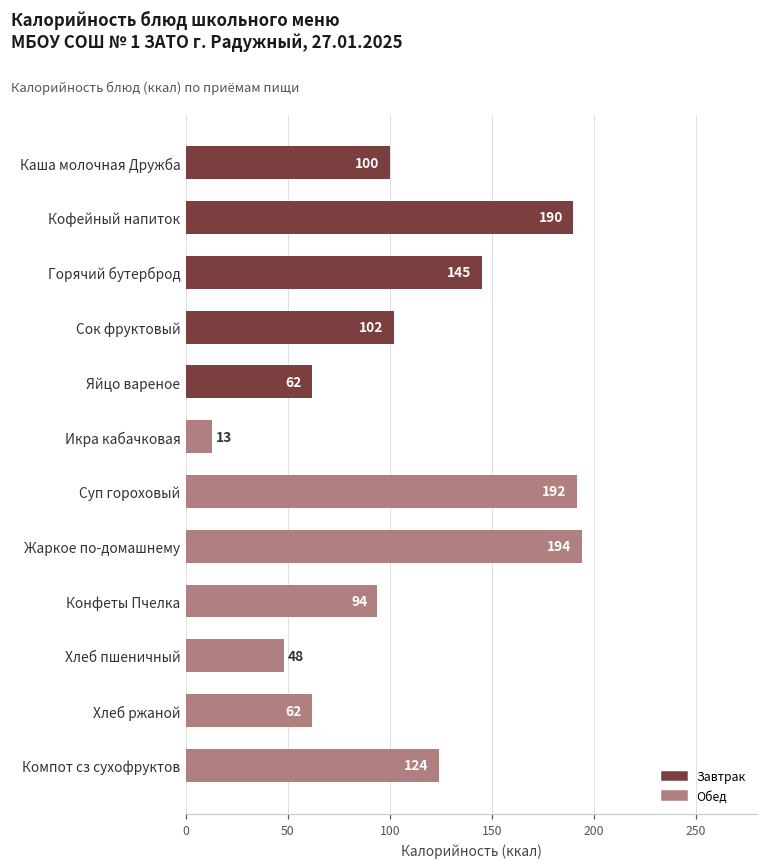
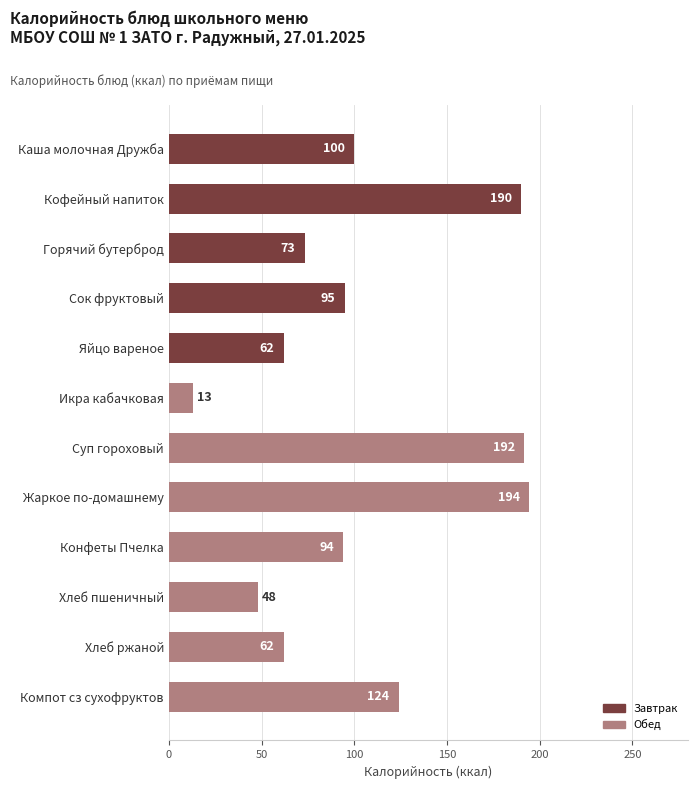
Горячий бутерброд: 145 -> 73
Сок фруктовый: 102 -> 95
